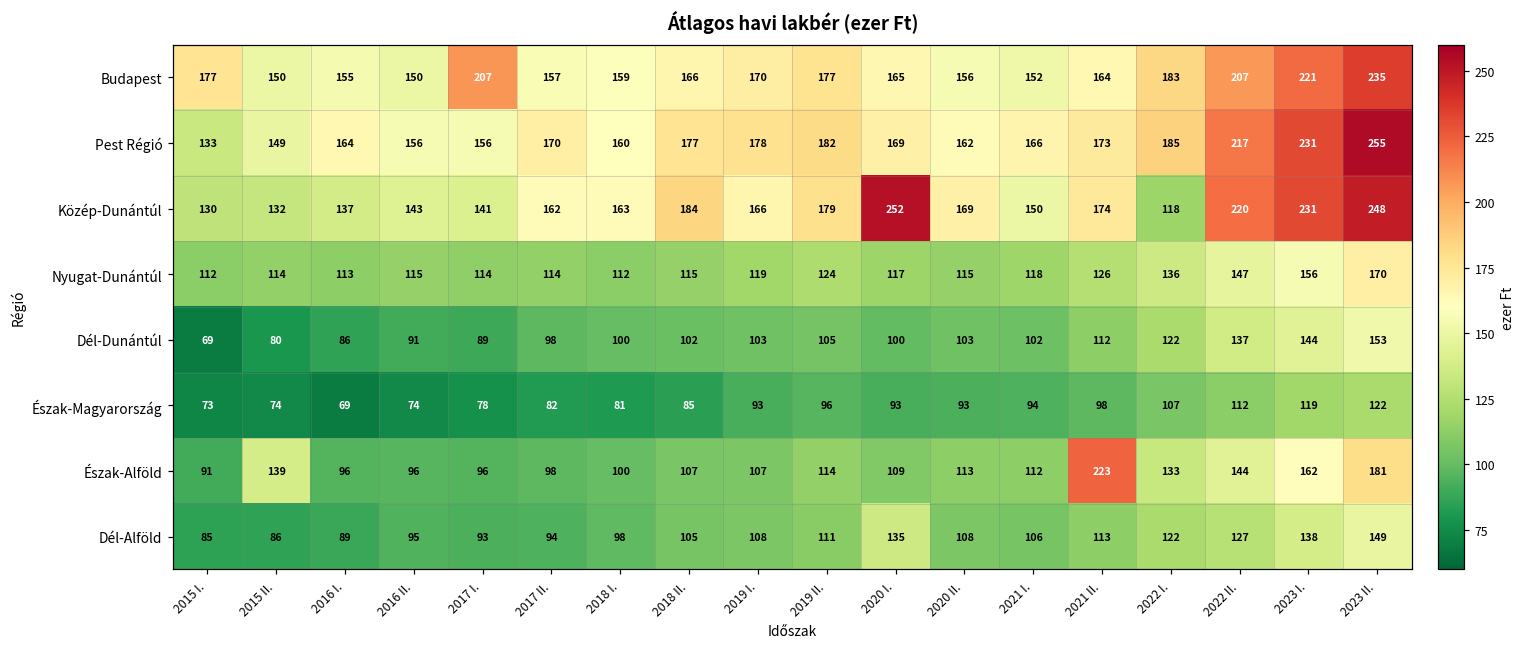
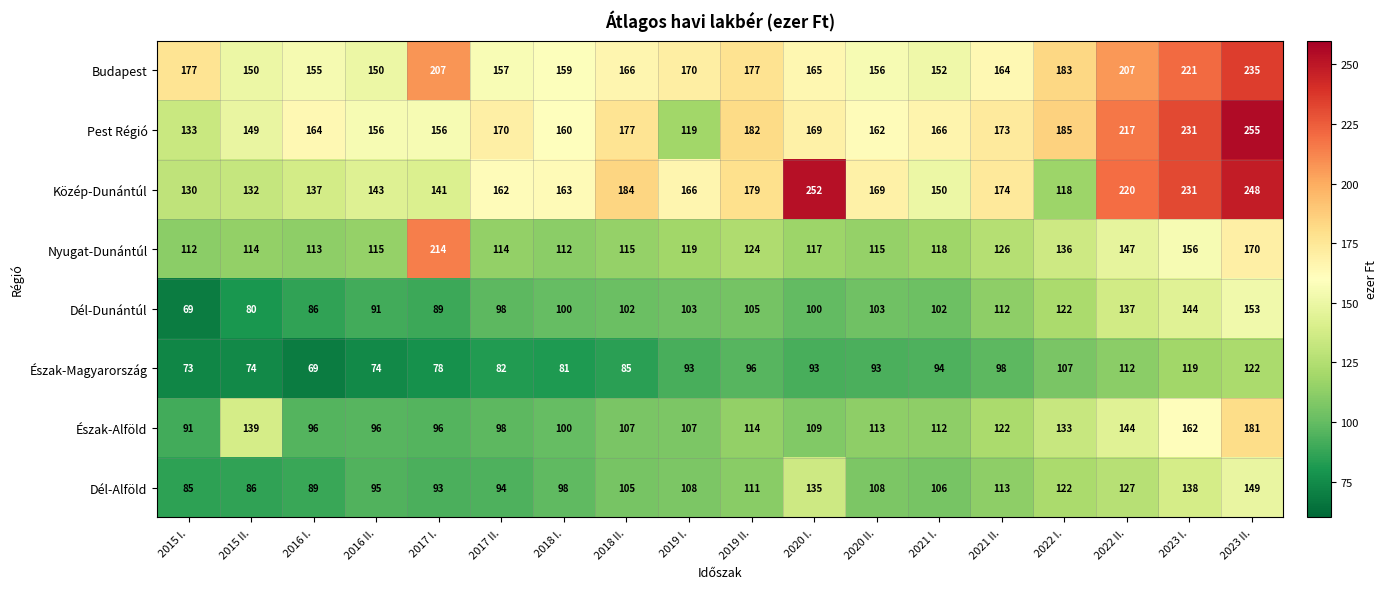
Pest Régió, 2019 I.: 178 -> 119
Nyugat-Dunántúl, 2017 I.: 114 -> 214
Észak-Alföld, 2021 II.: 223 -> 122
